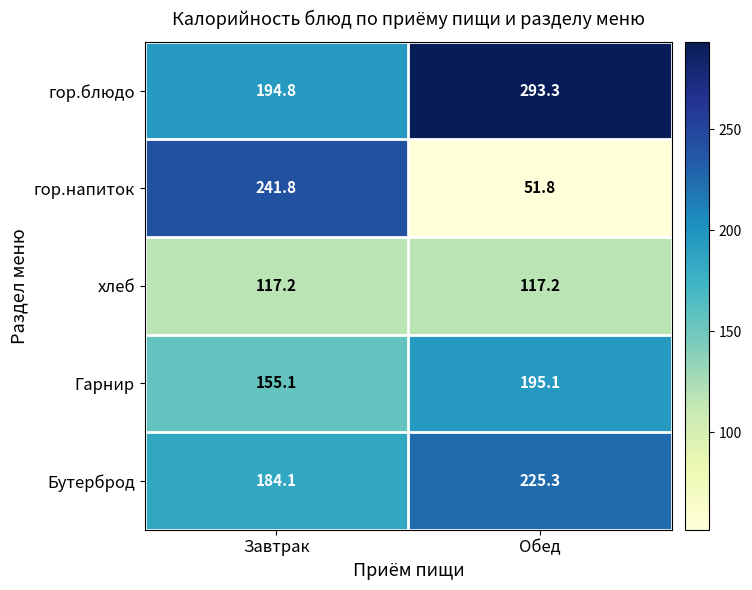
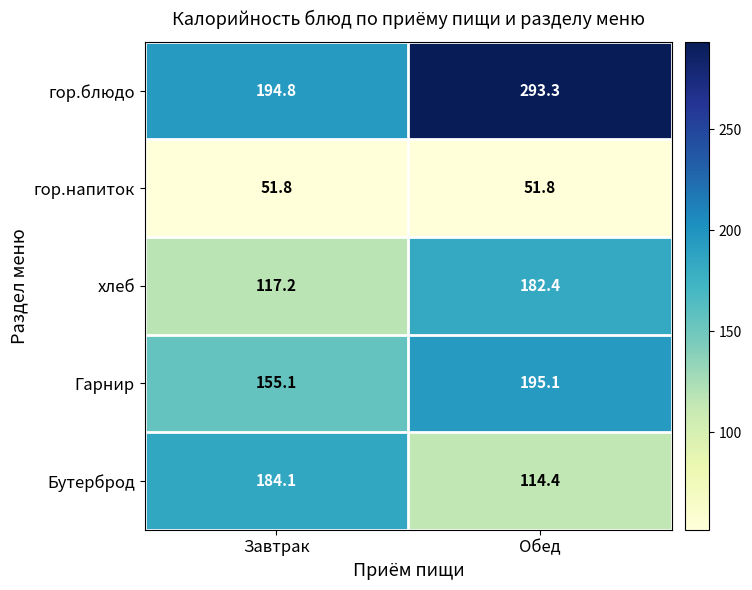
гор.напиток, Завтрак: 241.8 -> 51.8
хлеб, Обед: 117.2 -> 182.4
Бутерброд, Обед: 225.3 -> 114.4
